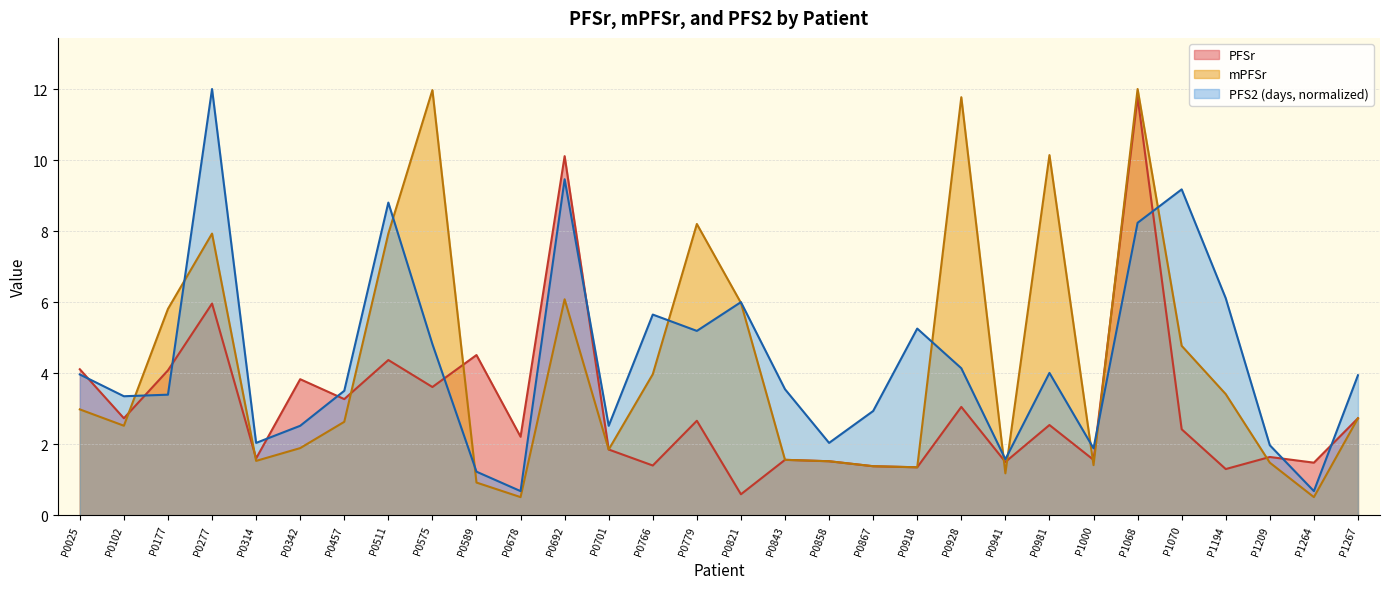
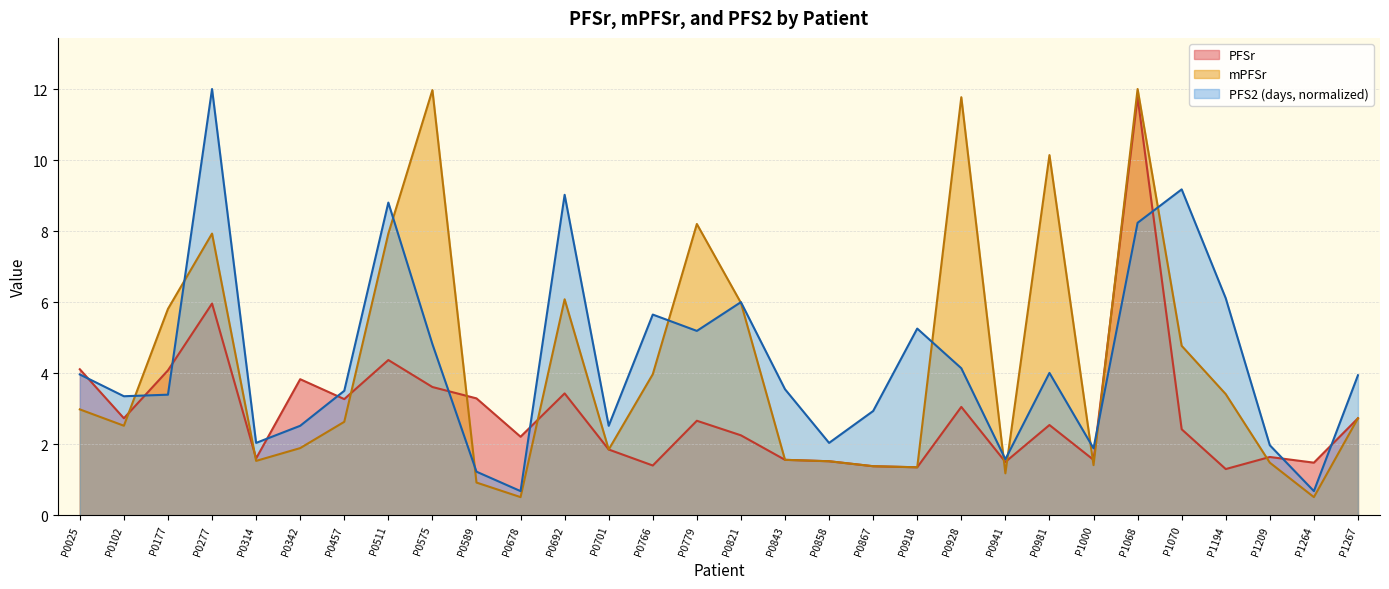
PFSr, P0589: 4.5 -> 3.3
PFSr, P0692: 10.1 -> 3.4
PFS2 (days, normalized), P0692: 9.5 -> 9.0
PFSr, P0821: 0.6 -> 2.3
